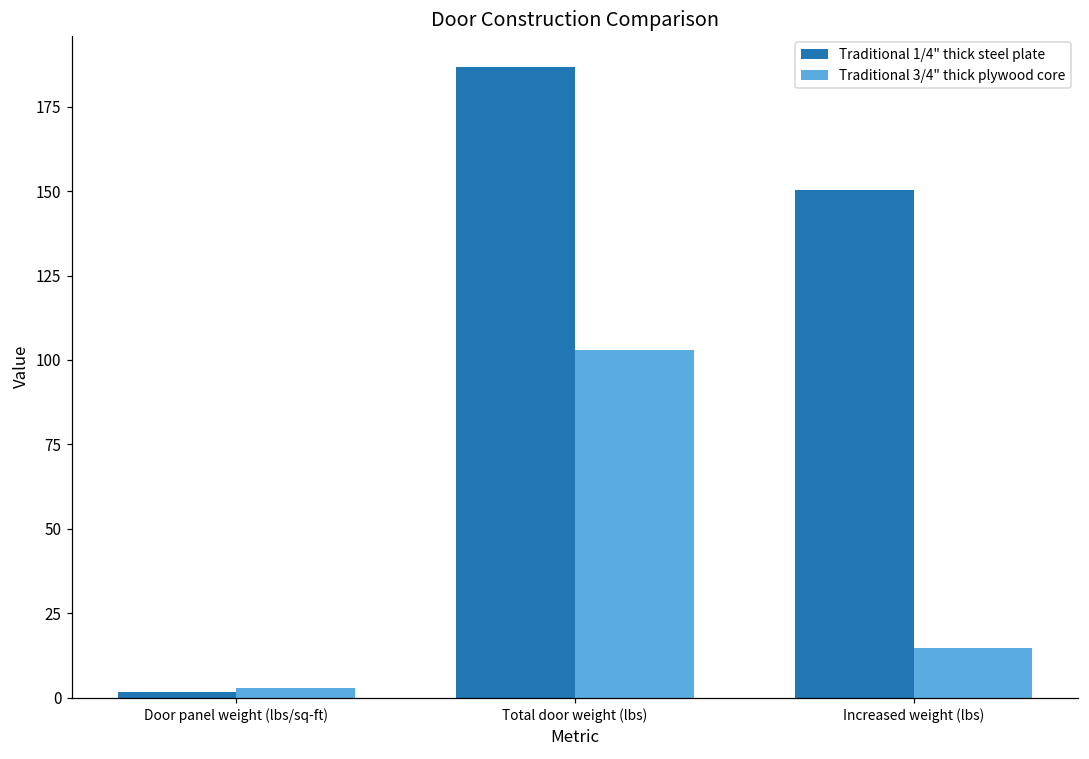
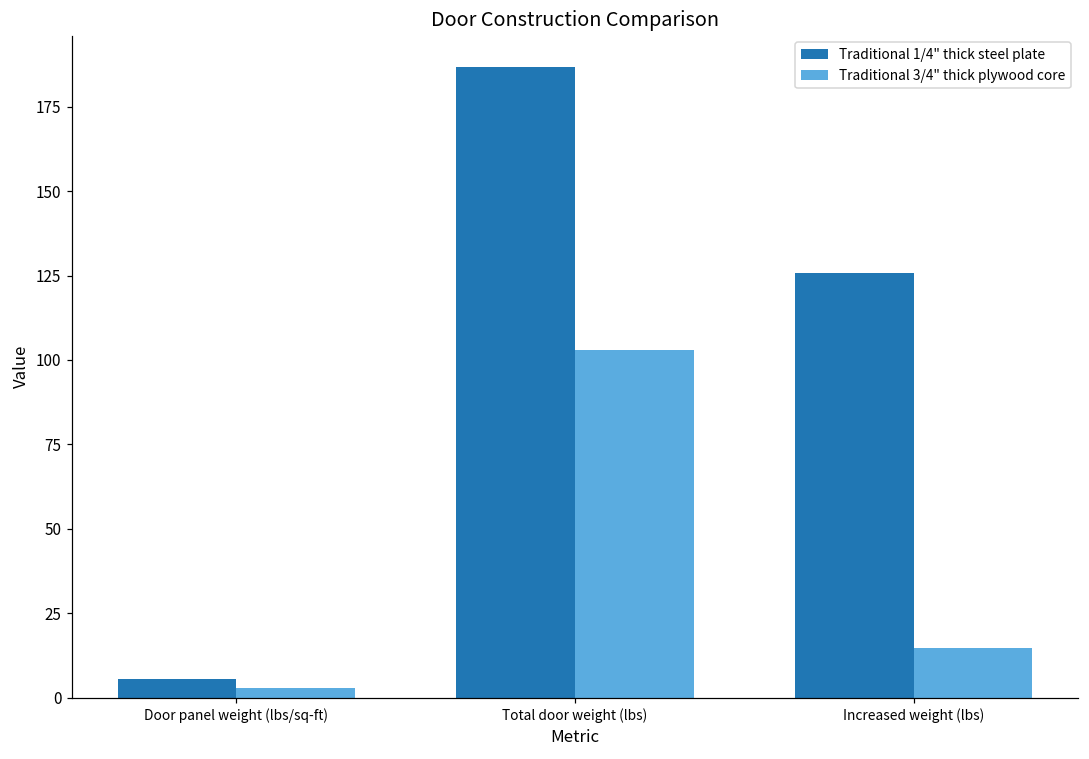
Traditional 1/4" thick steel plate, Door panel weight (lbs/sq-ft): 2 -> 6
Traditional 1/4" thick steel plate, Increased weight (lbs): 150 -> 126
